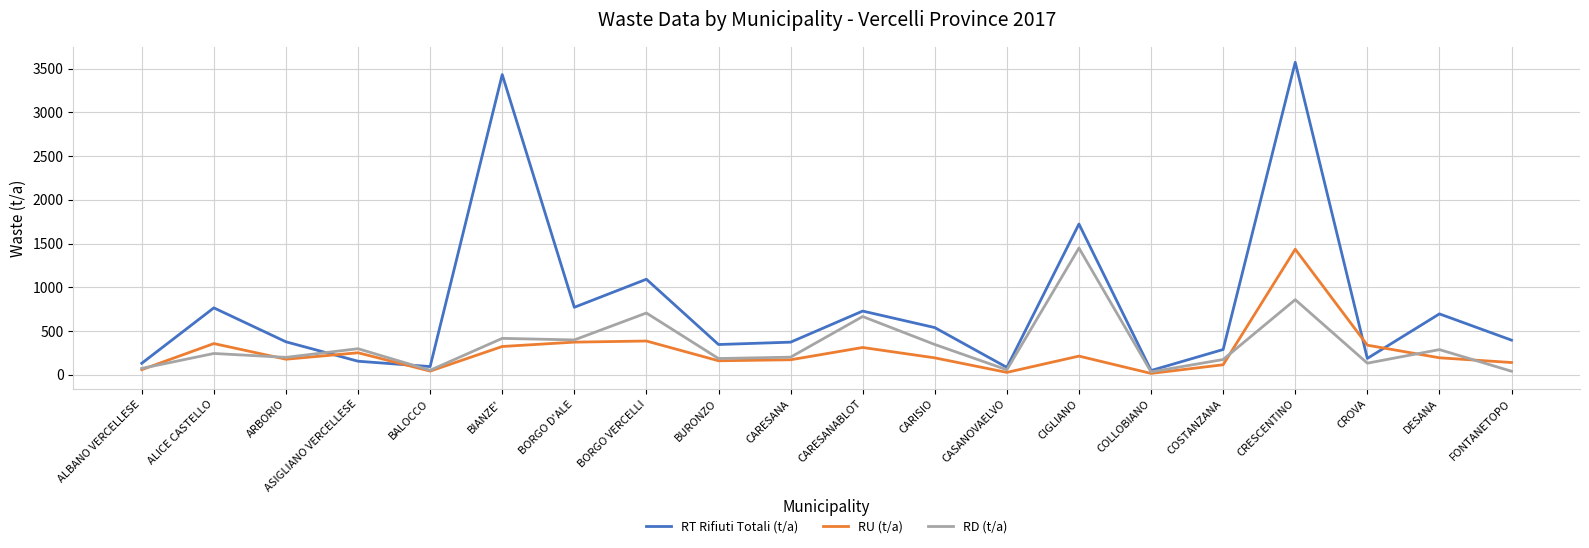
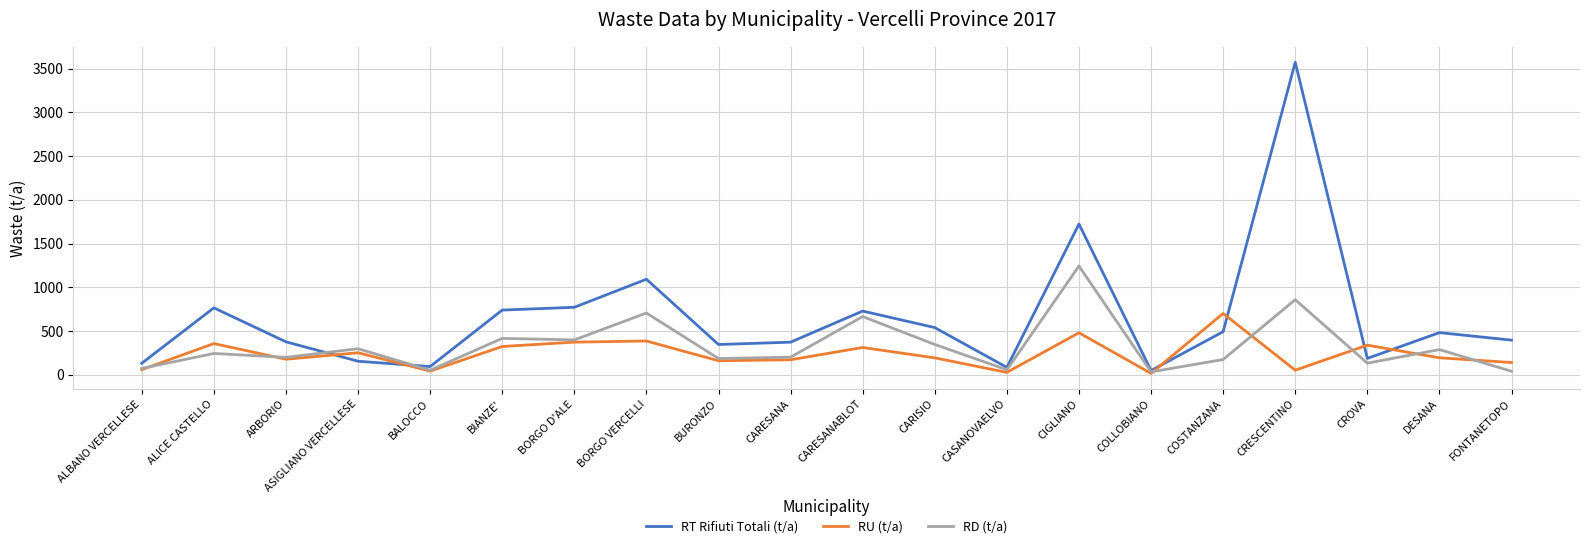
RT Rifiuti Totali (t/a), BIANZE': 3400 -> 700
RU (t/a), CIGLIANO: 200 -> 500
RD (t/a), CIGLIANO: 1400 -> 1200
RT Rifiuti Totali (t/a), COSTANZANA: 300 -> 500
RU (t/a), COSTANZANA: 100 -> 700
RU (t/a), CRESCENTINO: 1400 -> 100
RT Rifiuti Totali (t/a), DESANA: 700 -> 500
